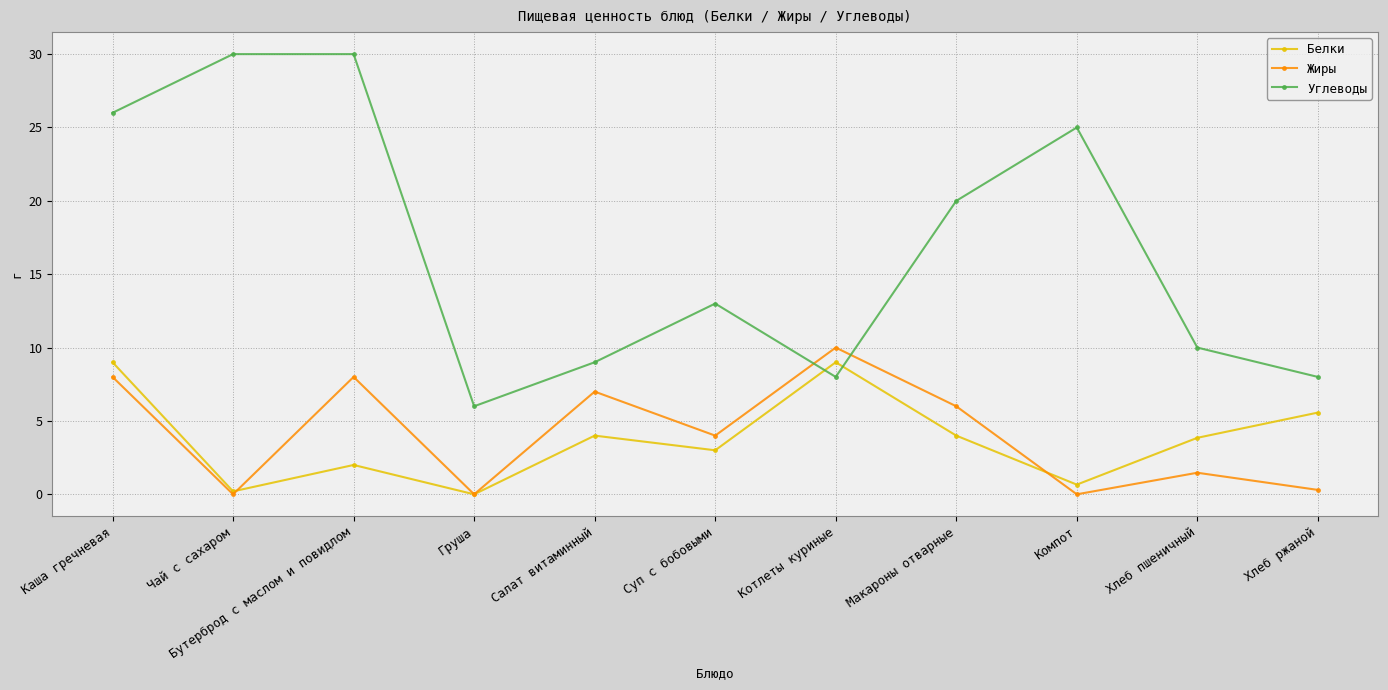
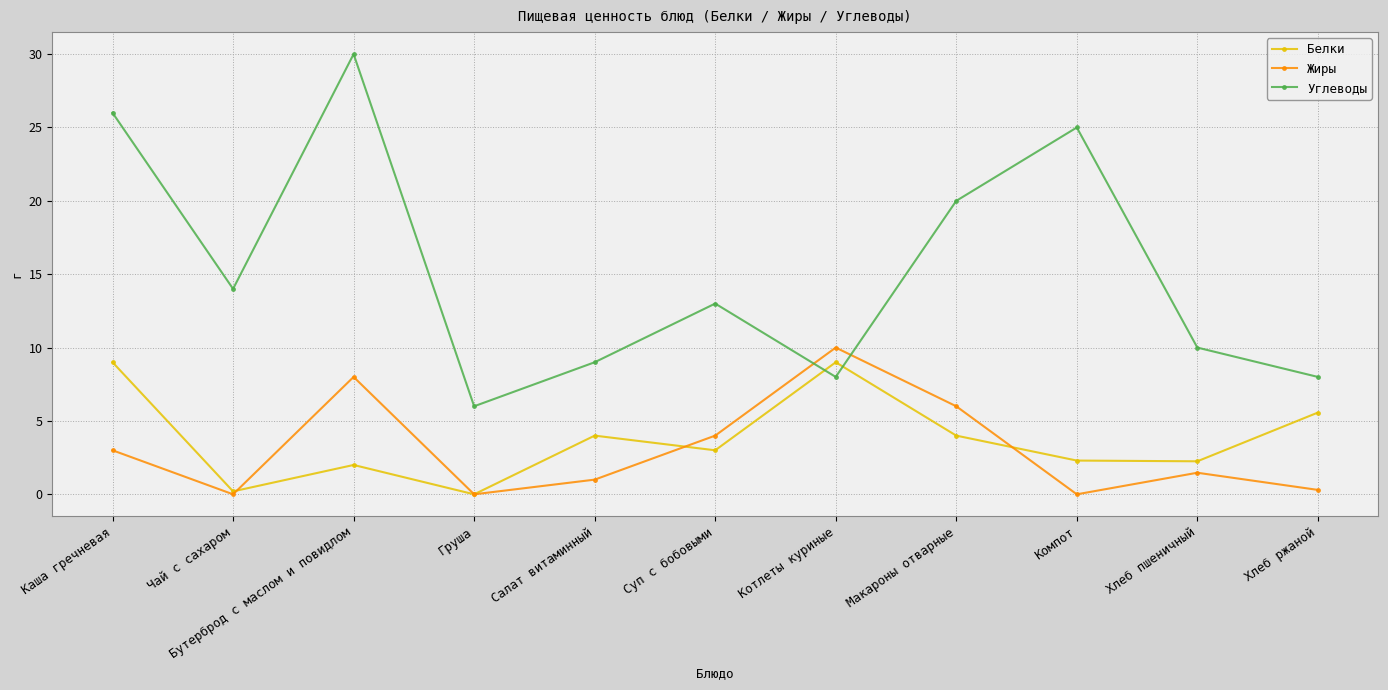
Жиры, Каша гречневая: 8 -> 3
Углеводы, Чай с сахаром: 30 -> 14
Жиры, Салат витаминный: 7 -> 1
Белки, Компот: 0.7 -> 2.3
Белки, Хлеб пшеничный: 3.9 -> 2.3
